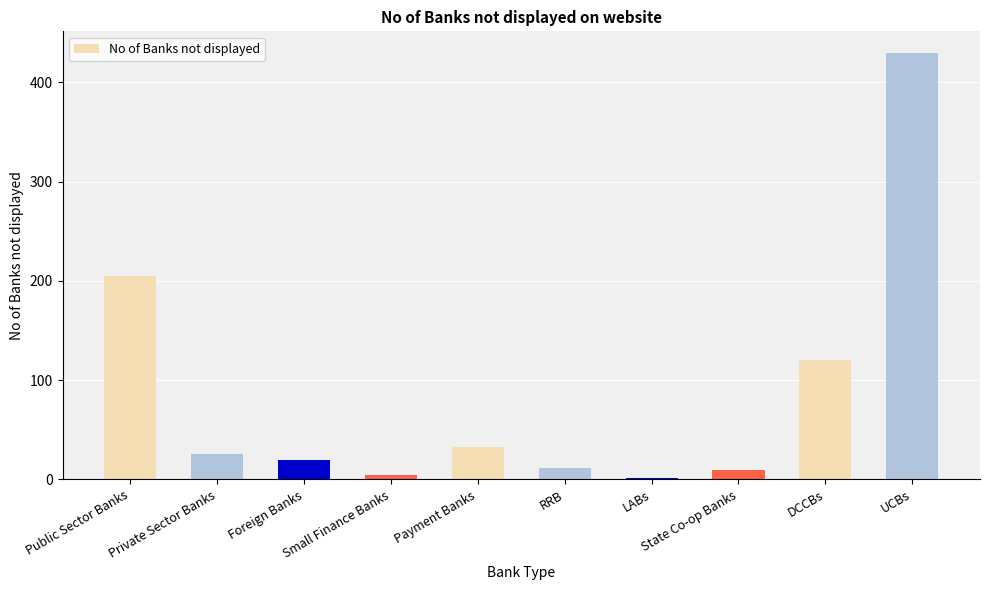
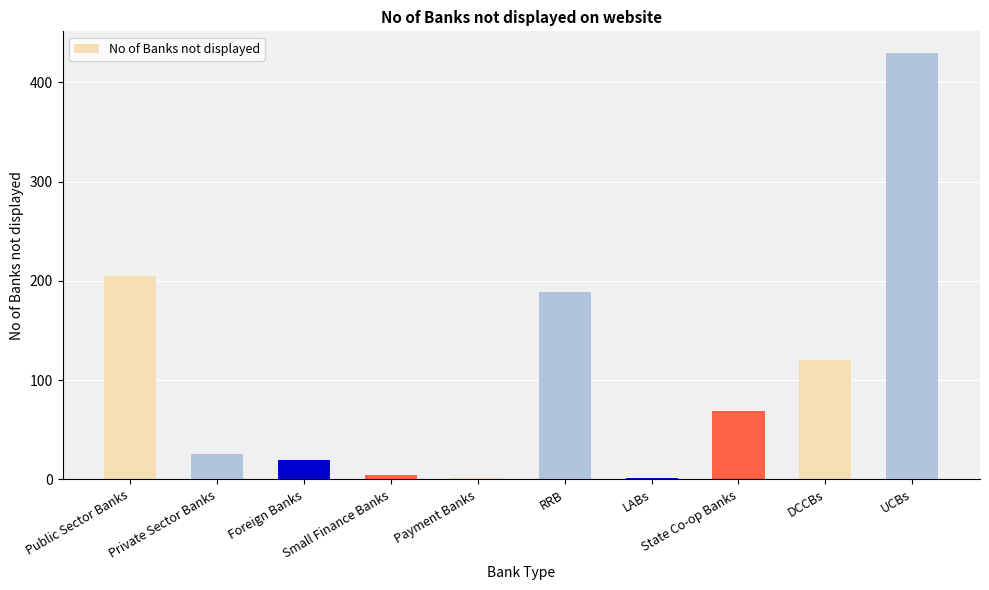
Payment Banks: 30 -> 0
RRB: 10 -> 190
State Co-op Banks: 10 -> 70
